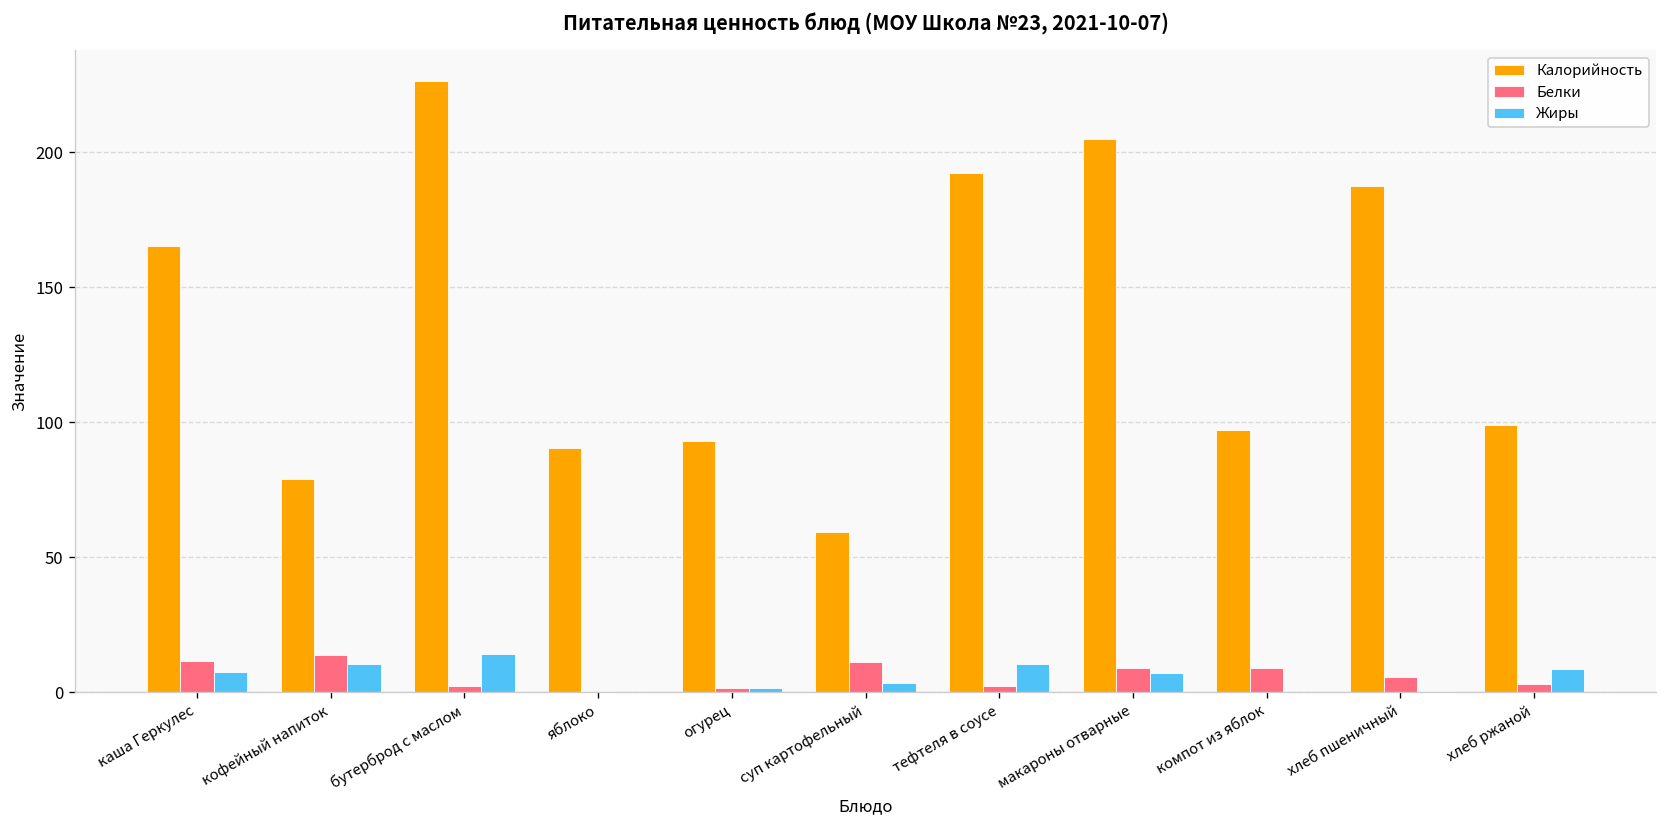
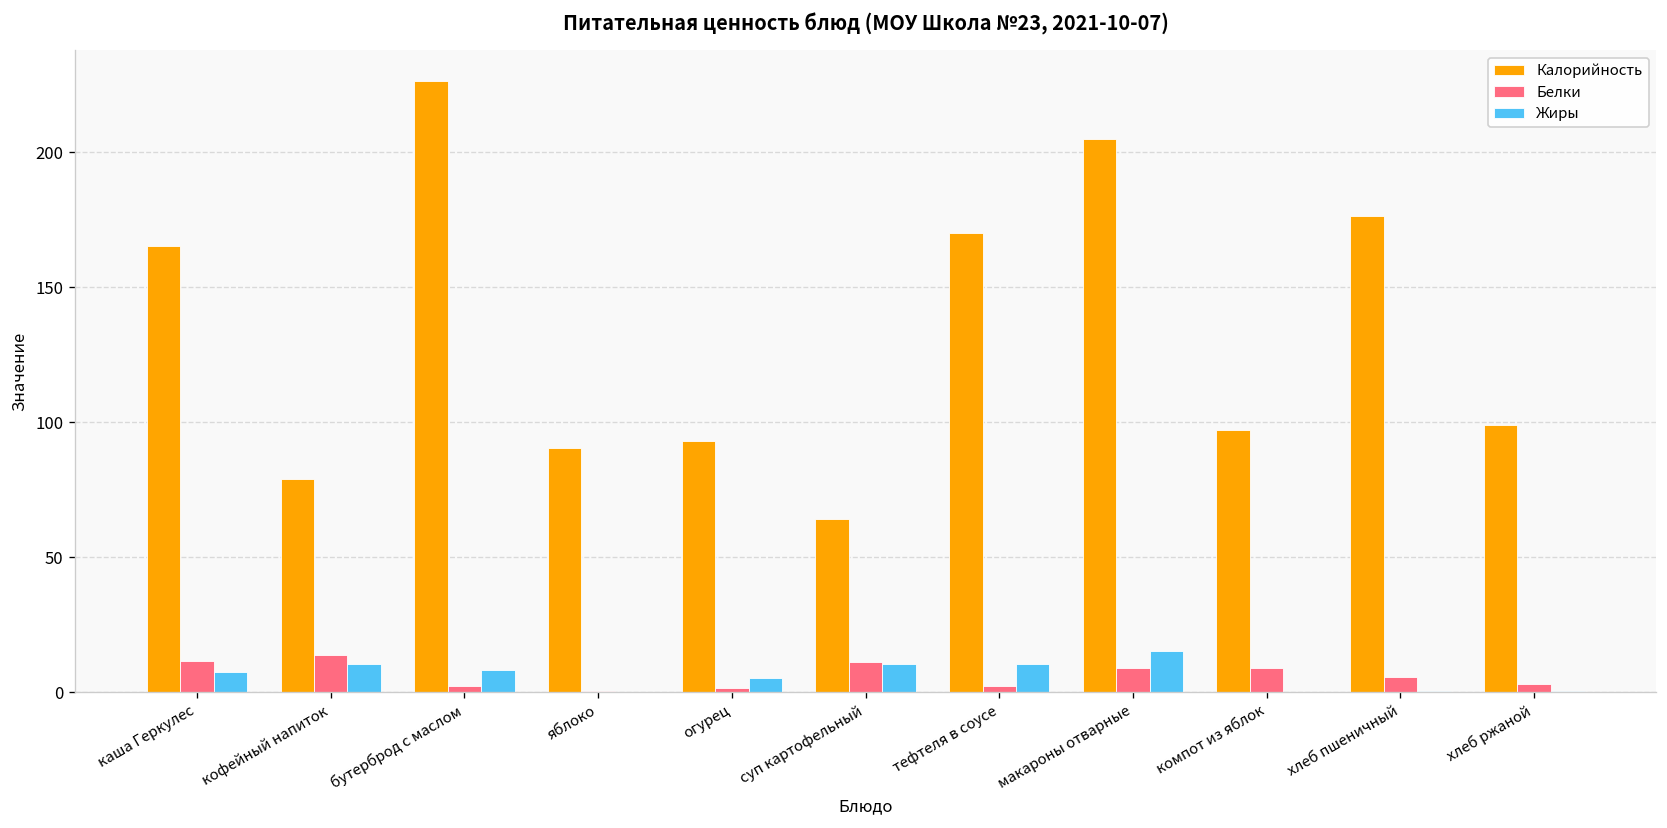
Жиры, бутерброд с маслом: 14 -> 8
Жиры, огурец: 2 -> 5
Калорийность, суп картофельный: 59 -> 64
Жиры, суп картофельный: 3 -> 11
Калорийность, тефтеля в соусе: 192 -> 170
Жиры, макароны отварные: 7 -> 15
Калорийность, хлеб пшеничный: 187 -> 176
Жиры, хлеб ржаной: 9 -> 1
